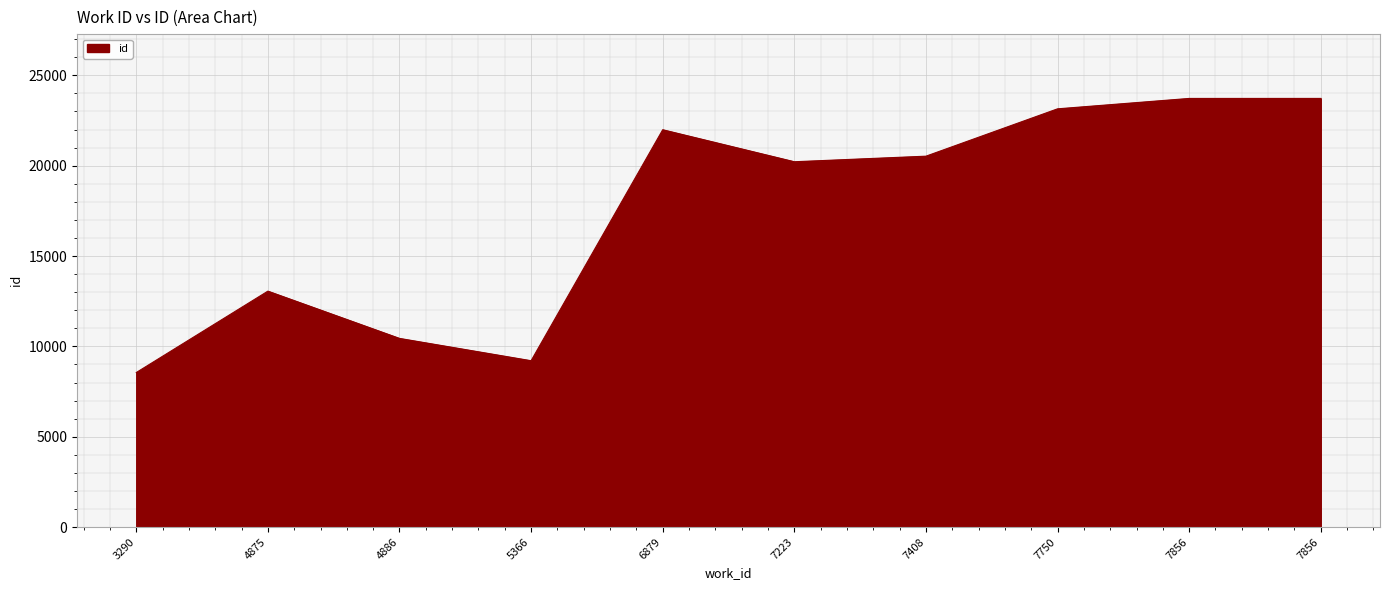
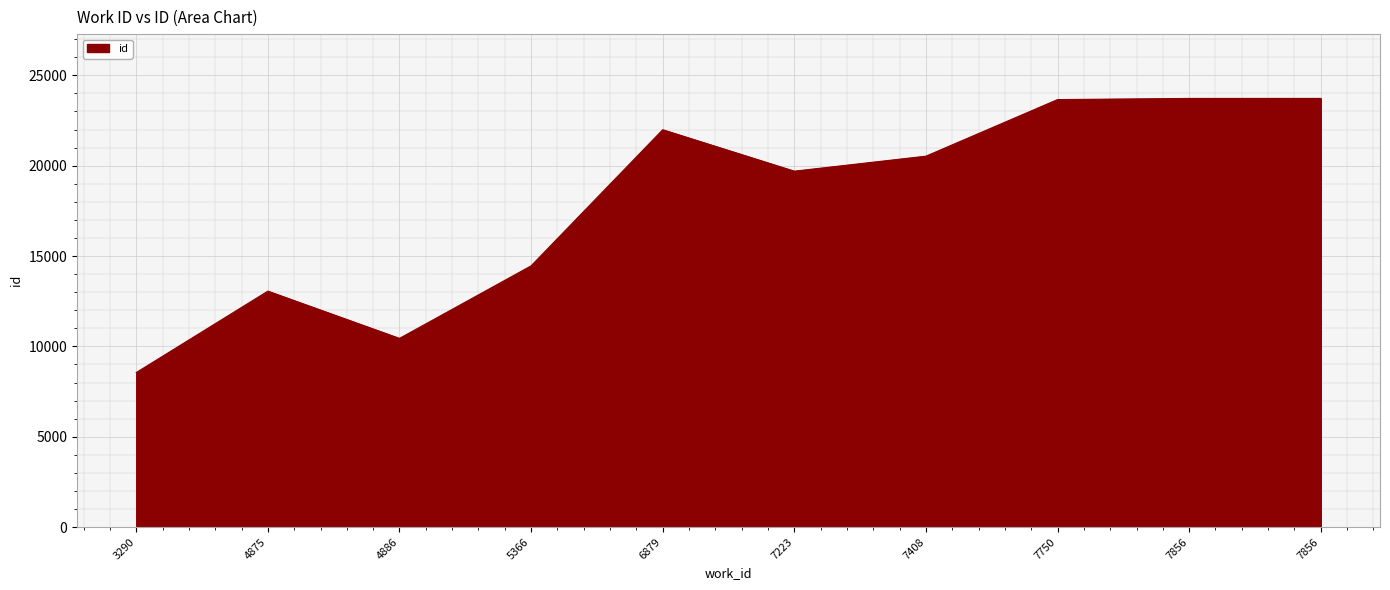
5366: 9200 -> 14500
7223: 20200 -> 19700
7750: 23100 -> 23700
